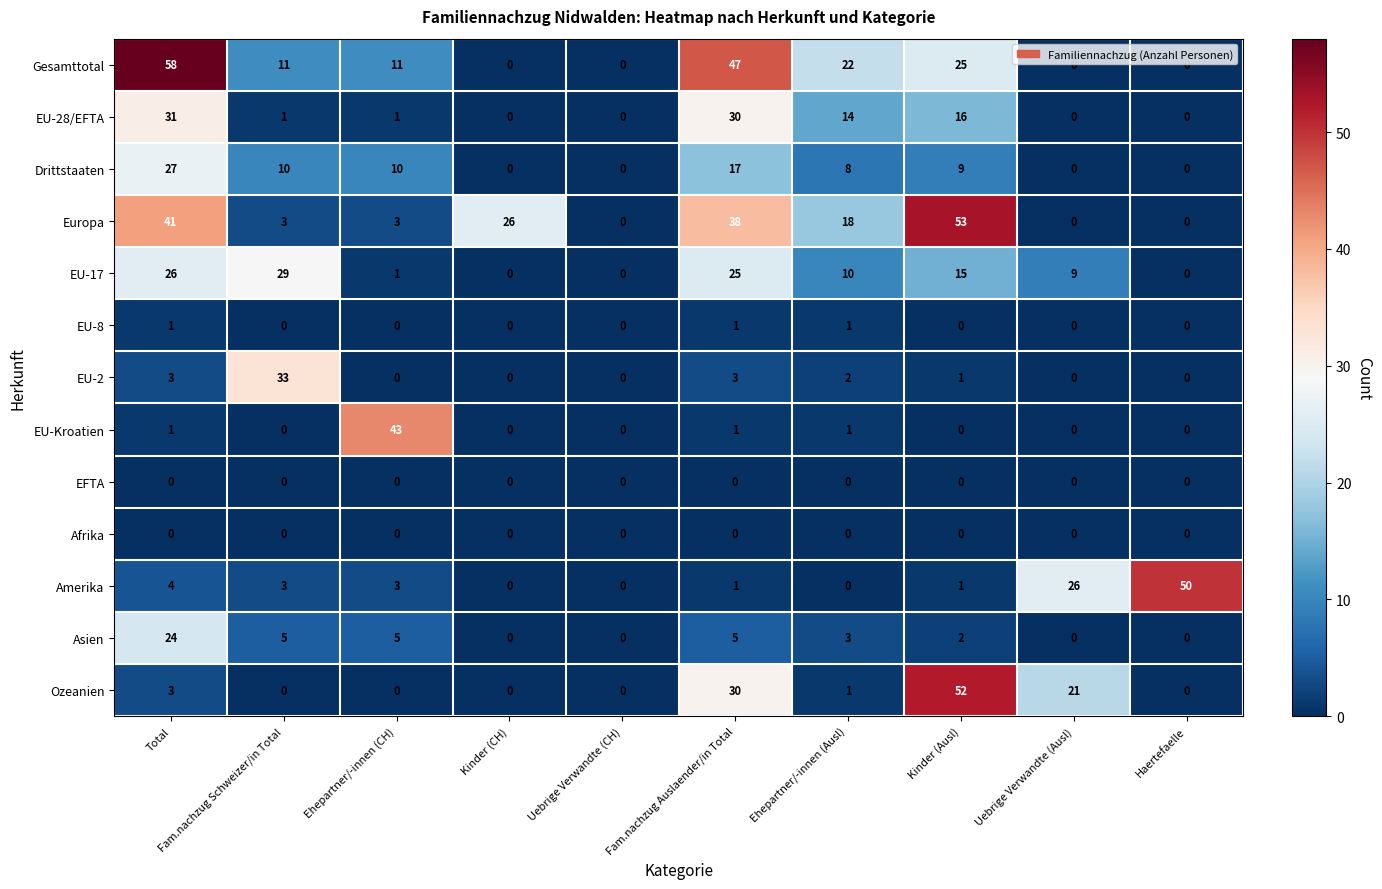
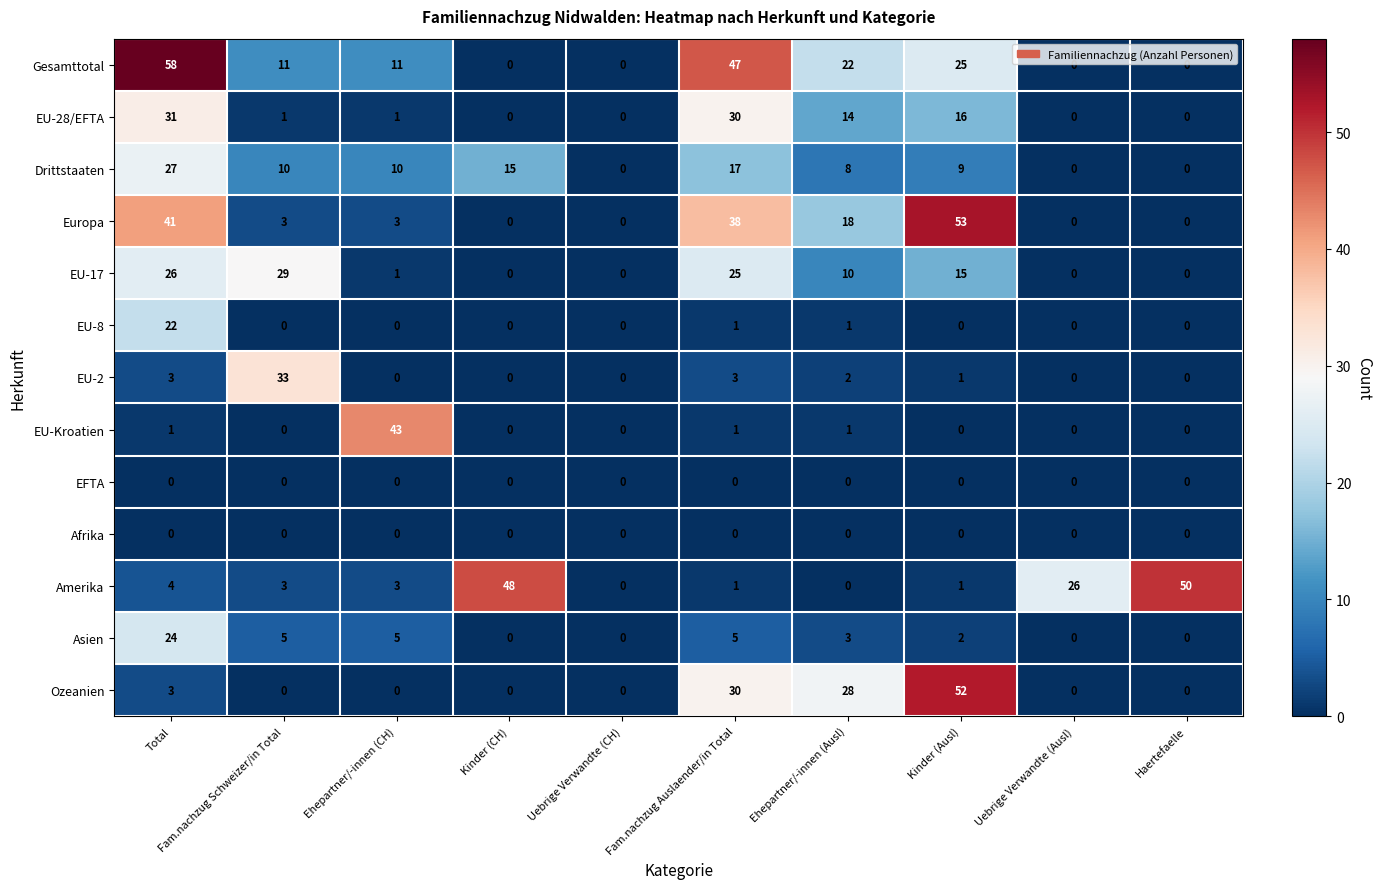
Drittstaaten, Kinder (CH): 0 -> 15
Europa, Kinder (CH): 26 -> 0
EU-17, Uebrige Verwandte (Ausl): 9 -> 0
EU-8, Total: 1 -> 22
Amerika, Kinder (CH): 0 -> 48
Ozeanien, Ehepartner/-innen (Ausl): 1 -> 28
Ozeanien, Uebrige Verwandte (Ausl): 21 -> 0
